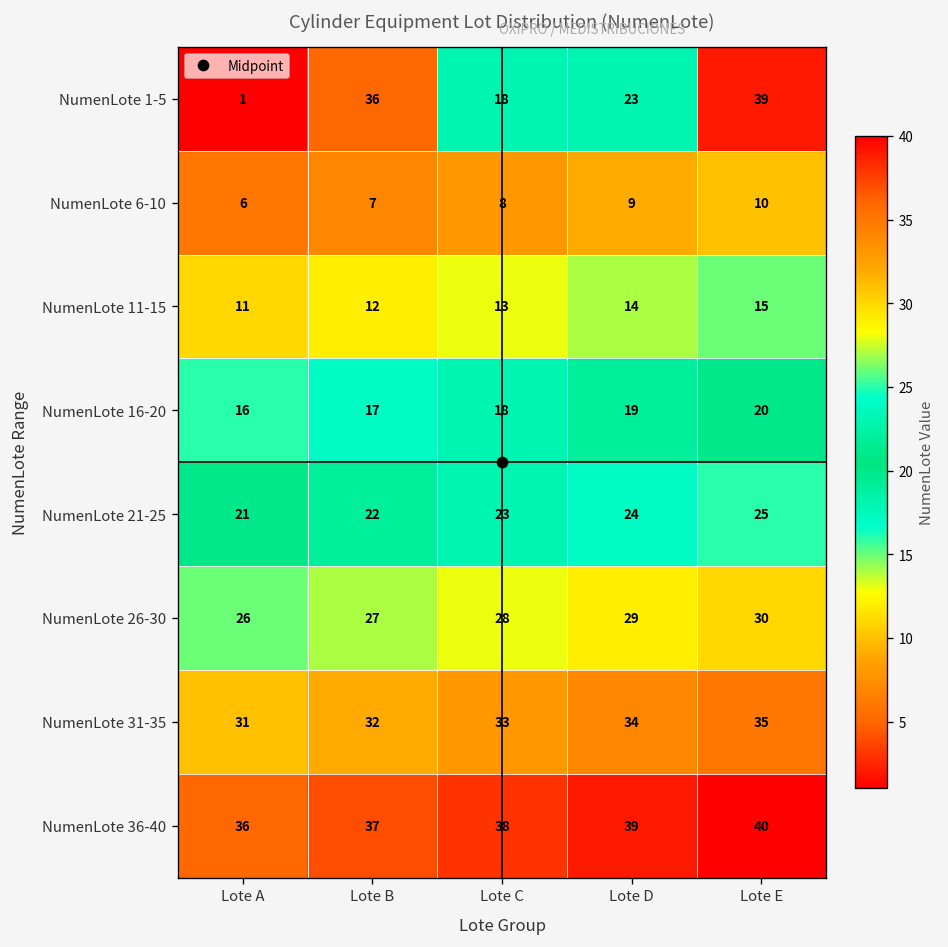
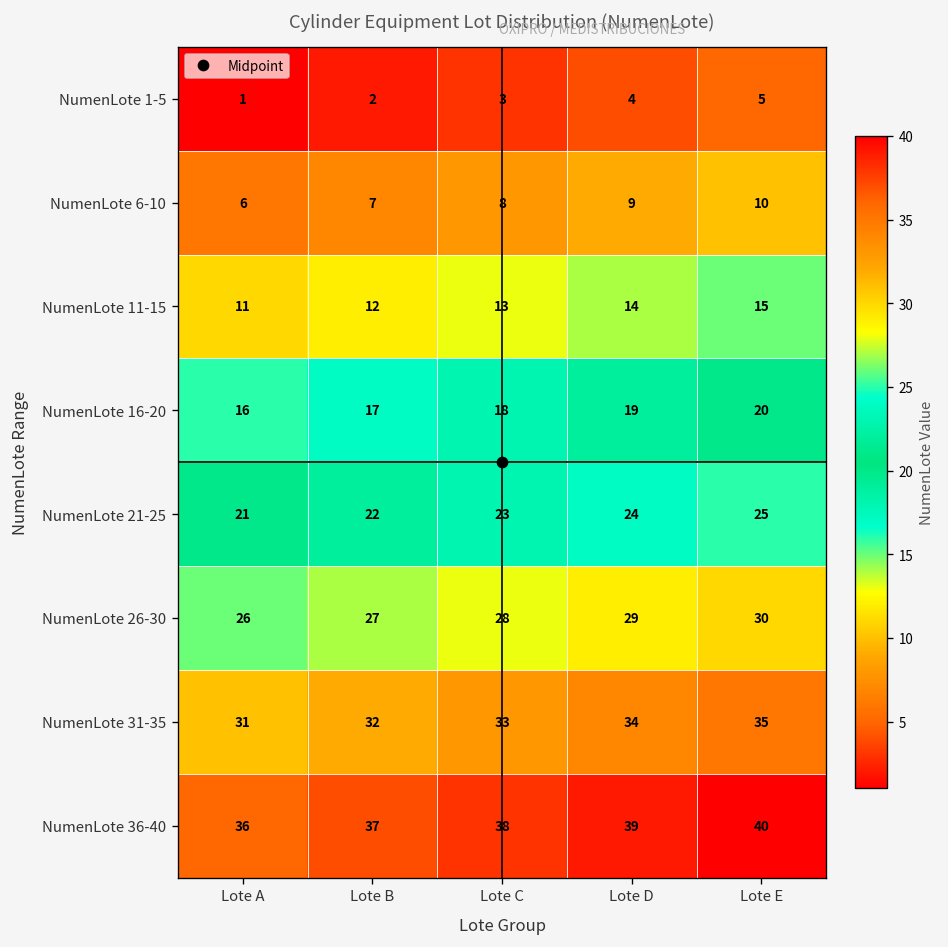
NumenLote 1-5, Lote B: 36 -> 2
NumenLote 1-5, Lote C: 18 -> 3
NumenLote 1-5, Lote D: 23 -> 4
NumenLote 1-5, Lote E: 39 -> 5
